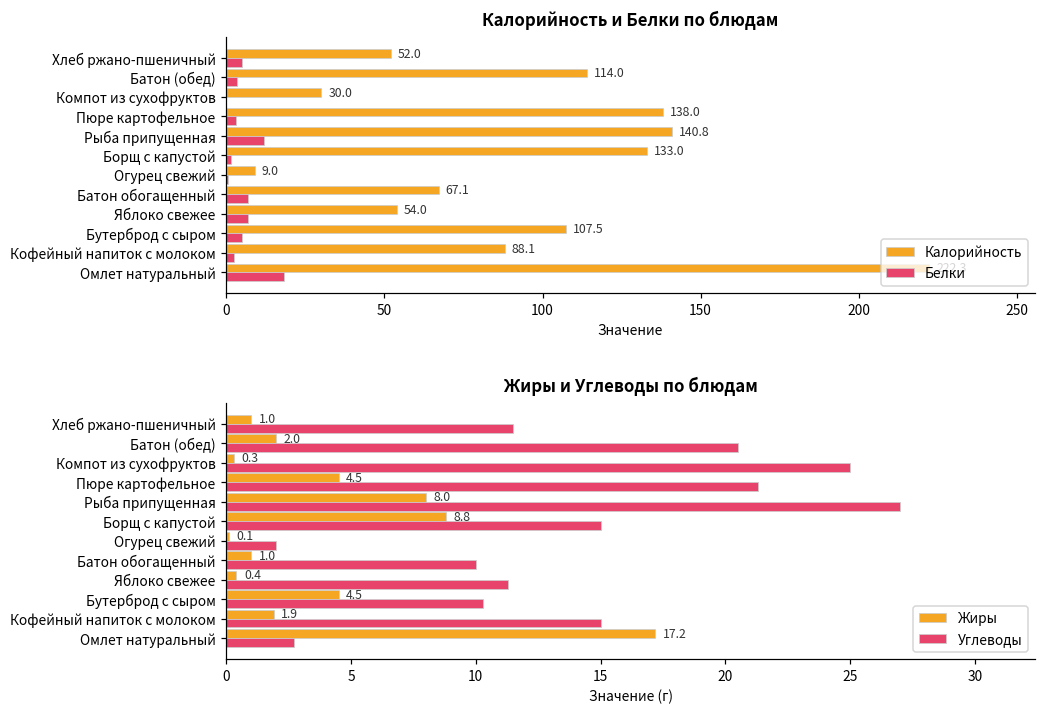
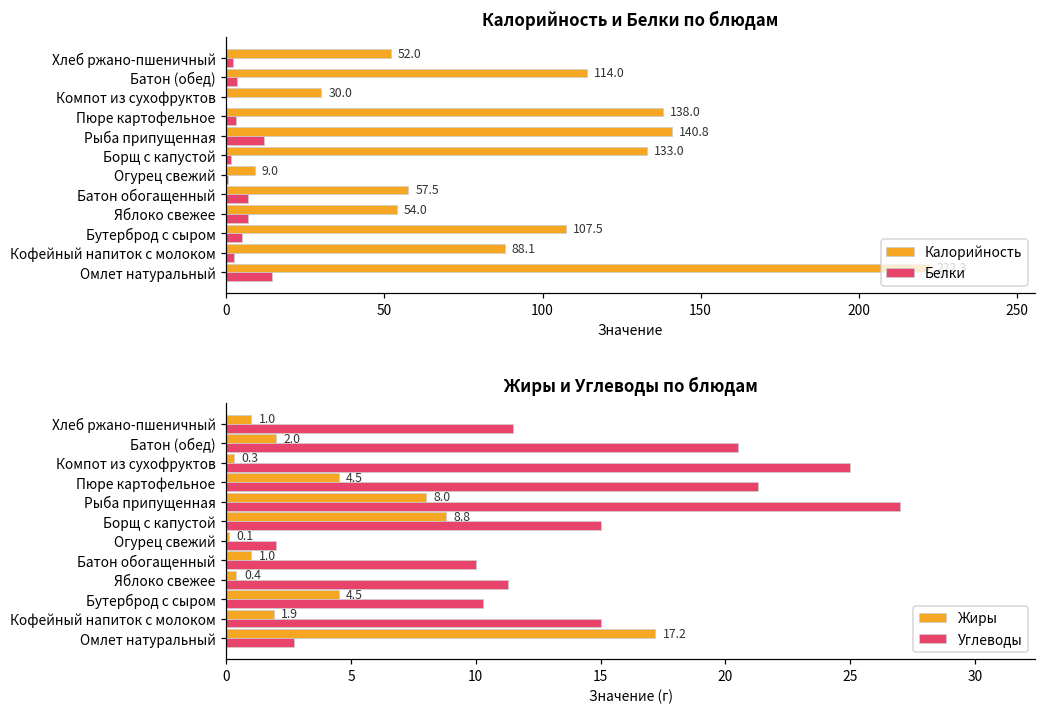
Калорийность и Белки по блюдам, Белки, Хлеб ржано-пшеничный: 5 -> 2
Калорийность и Белки по блюдам, Калорийность, Батон обогащенный: 67.1 -> 57.5
Калорийность и Белки по блюдам, Белки, Омлет натуральный: 18 -> 14
